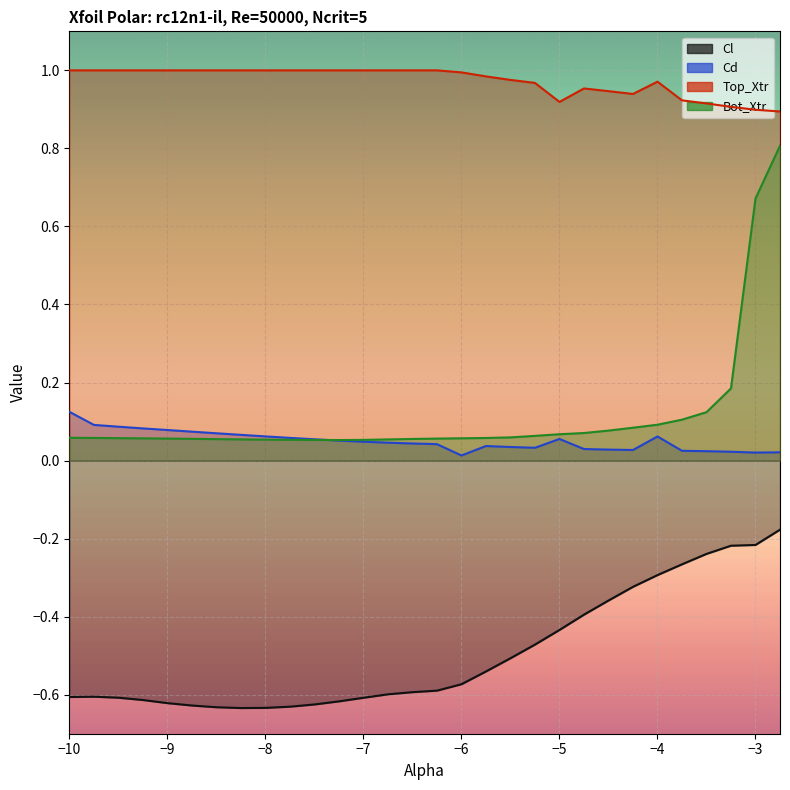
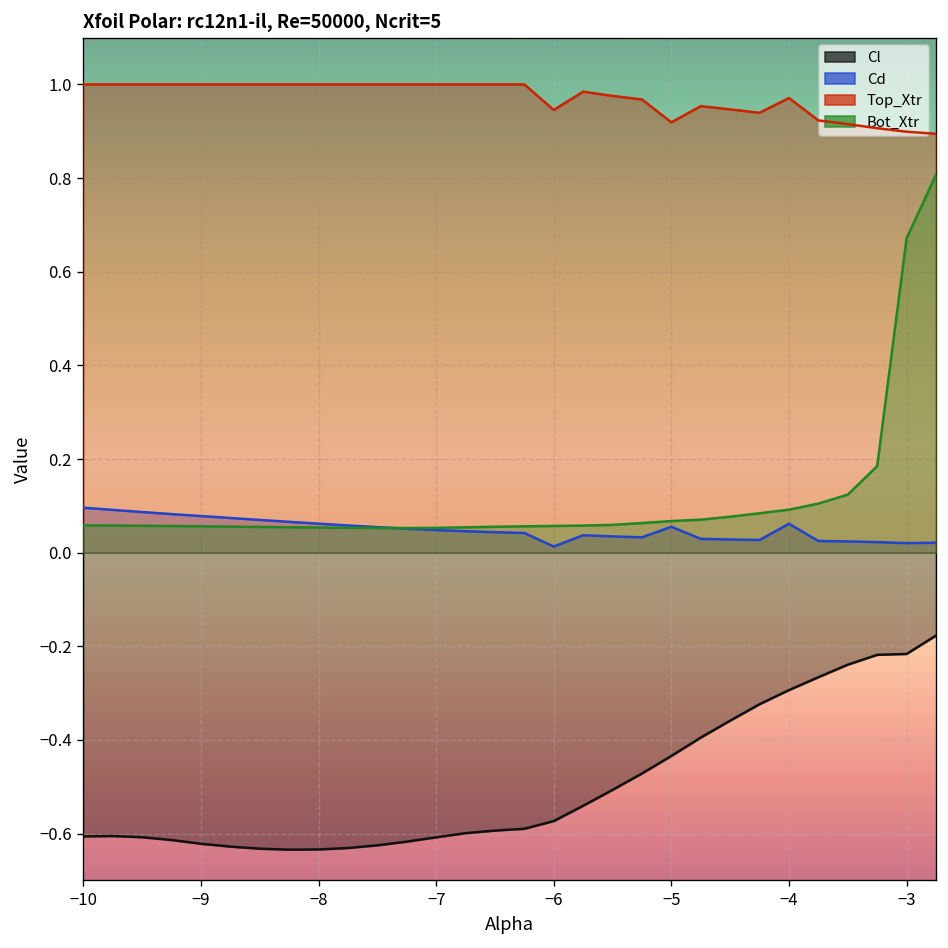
Cd, −10: 0.12 -> 0.10
Top_Xtr, −6: 0.99 -> 0.95
